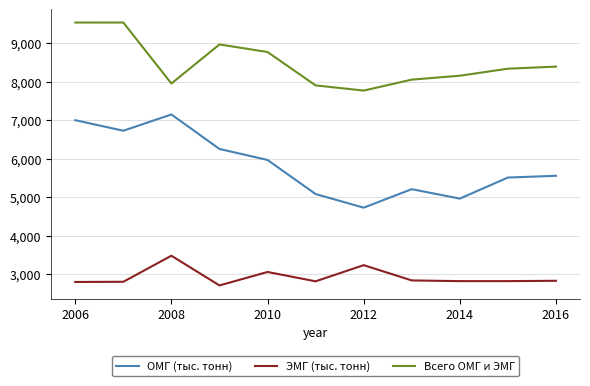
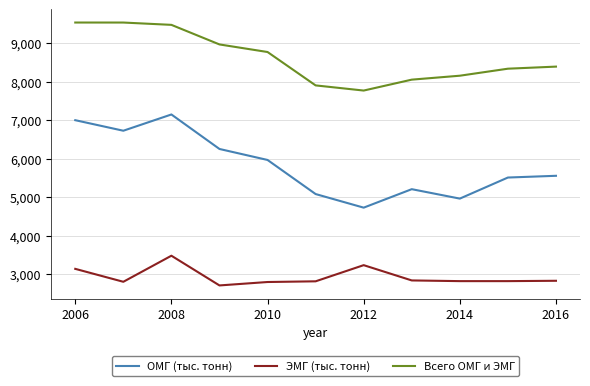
ЭМГ (тыс. тонн), 2006: 2,800 -> 3,100
Всего ОМГ и ЭМГ, 2008: 7,900 -> 9,500
ЭМГ (тыс. тонн), 2010: 3,100 -> 2,800
